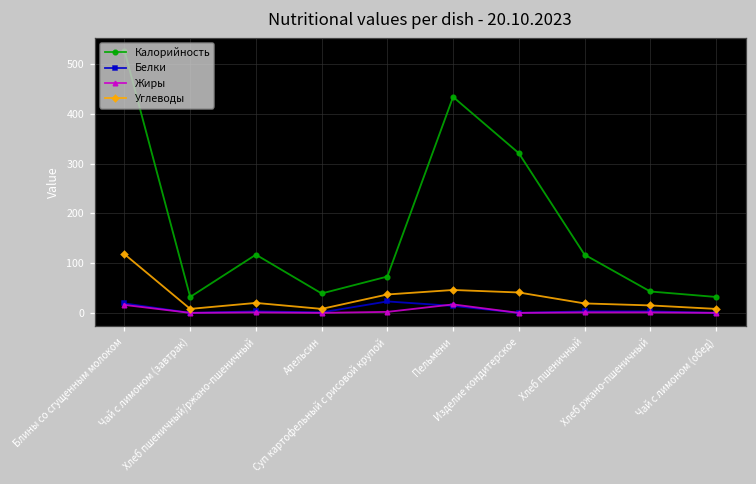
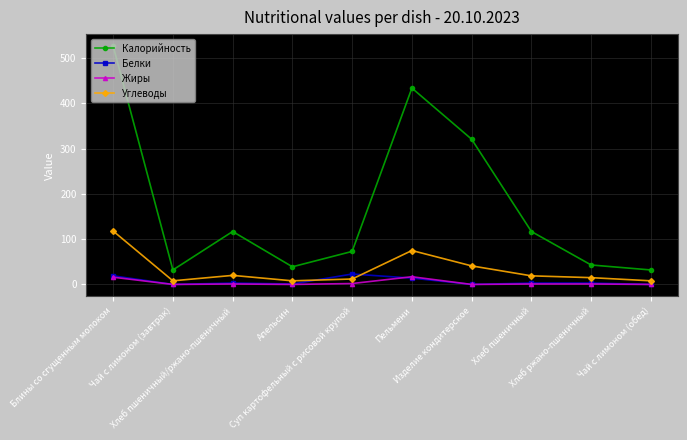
Углеводы, Суп картофельный с рисовой крупой: 40 -> 10
Углеводы, Пельмени: 50 -> 80
